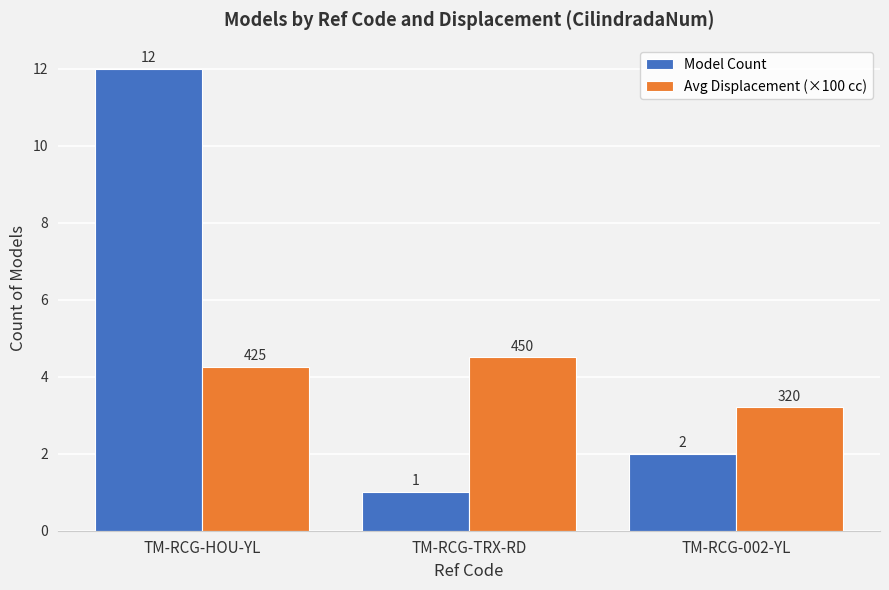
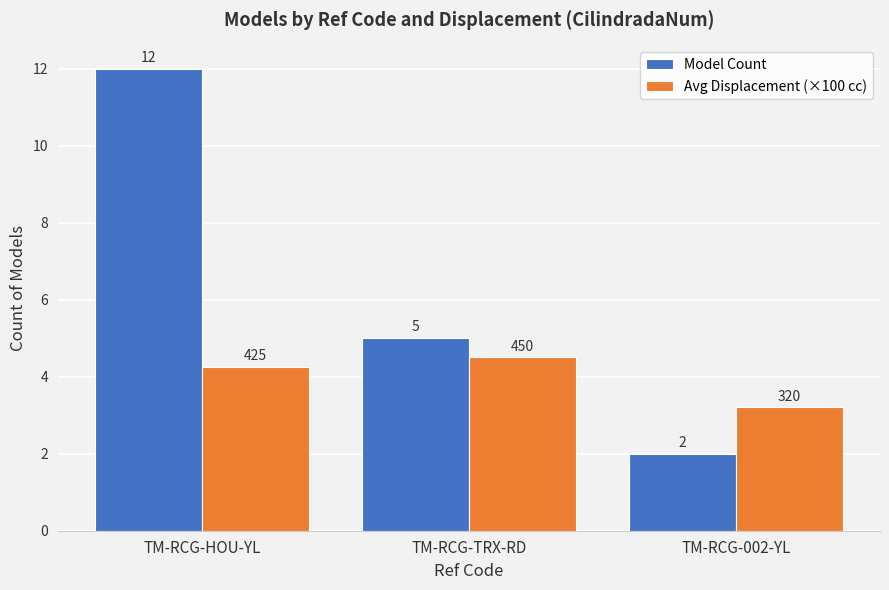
Model Count, TM-RCG-TRX-RD: 1 -> 5
